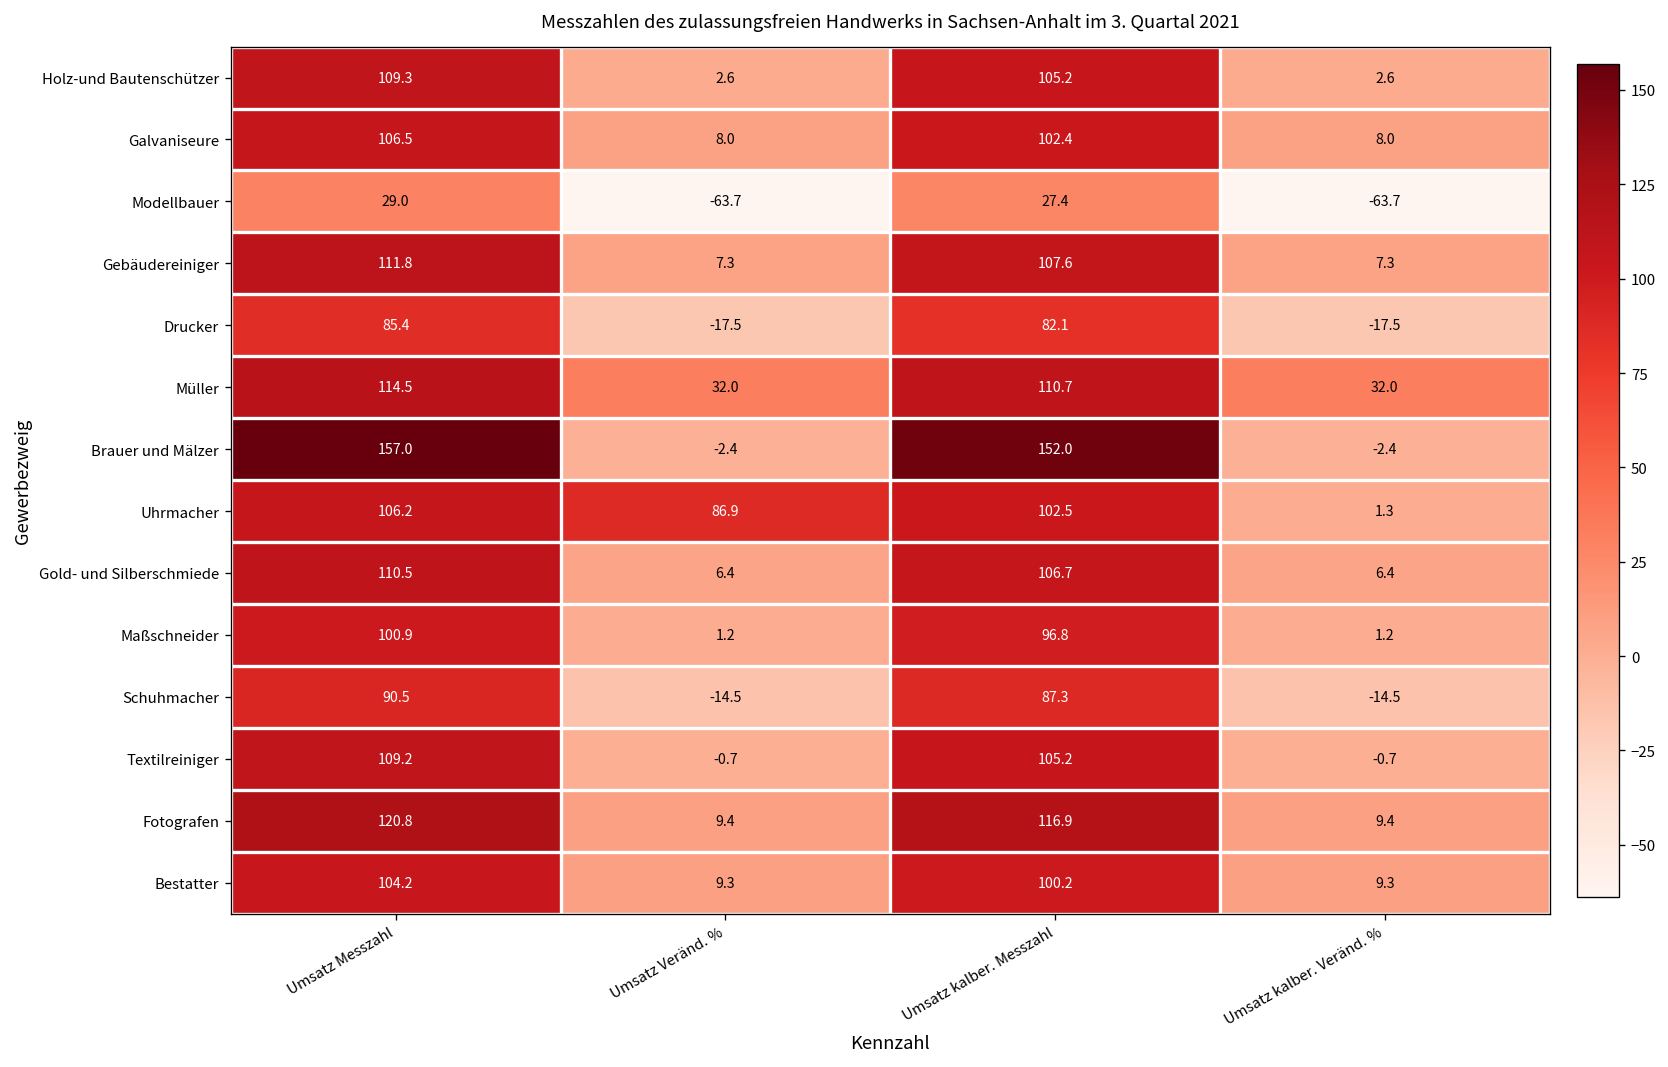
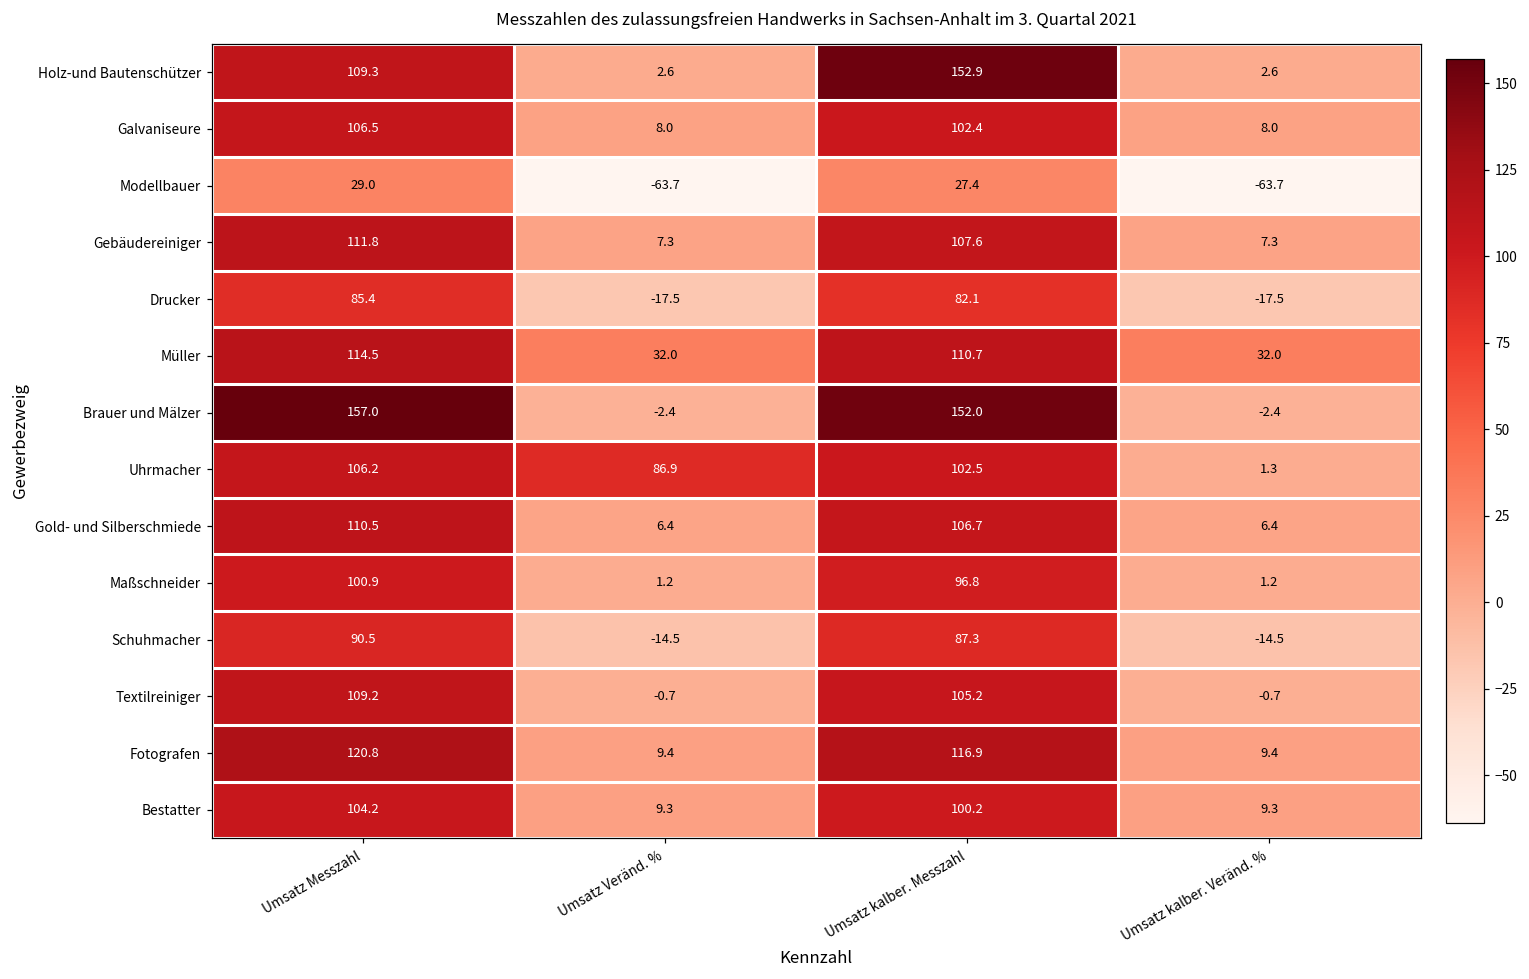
Holz-und Bautenschützer, Umsatz kalber. Messzahl: 105.2 -> 152.9
